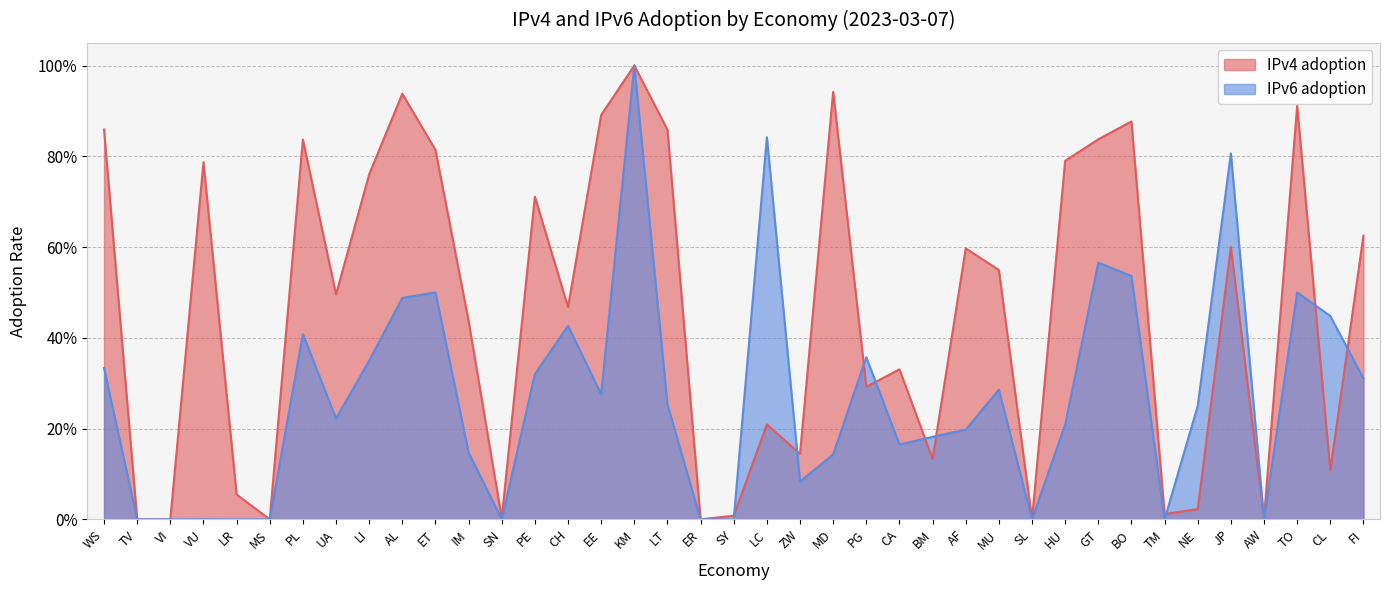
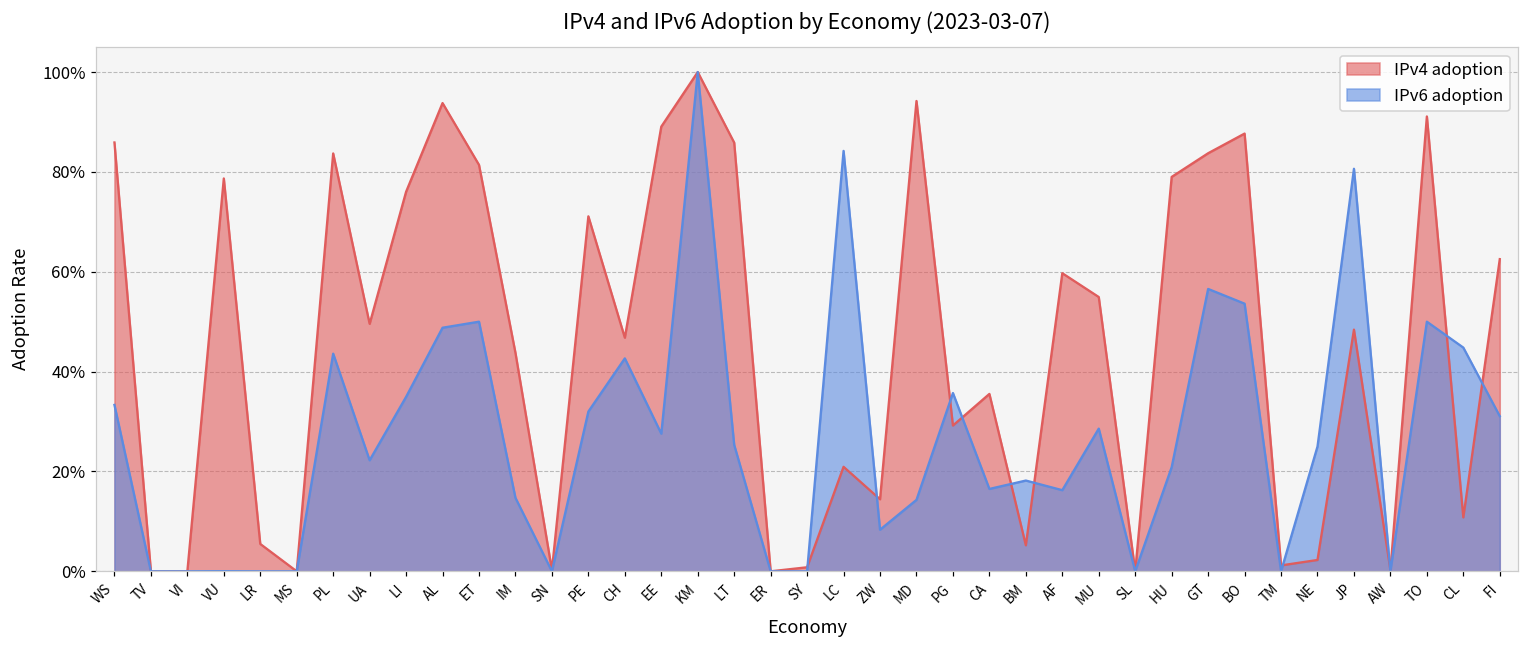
IPv6 adoption, PL: 41% -> 44%
IPv4 adoption, CA: 33% -> 36%
IPv4 adoption, BM: 13% -> 5%
IPv6 adoption, AF: 20% -> 16%
IPv4 adoption, JP: 60% -> 48%
